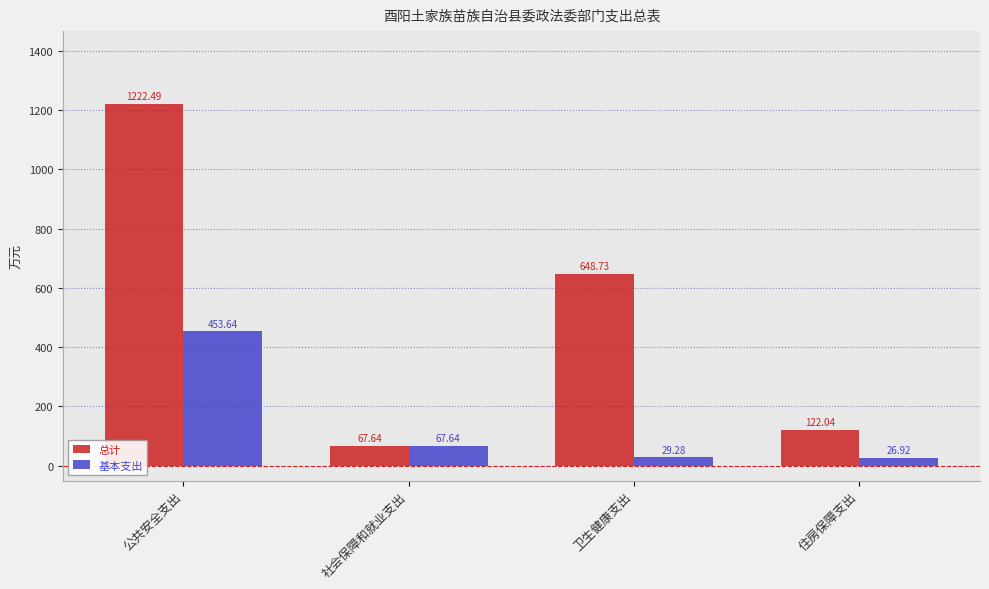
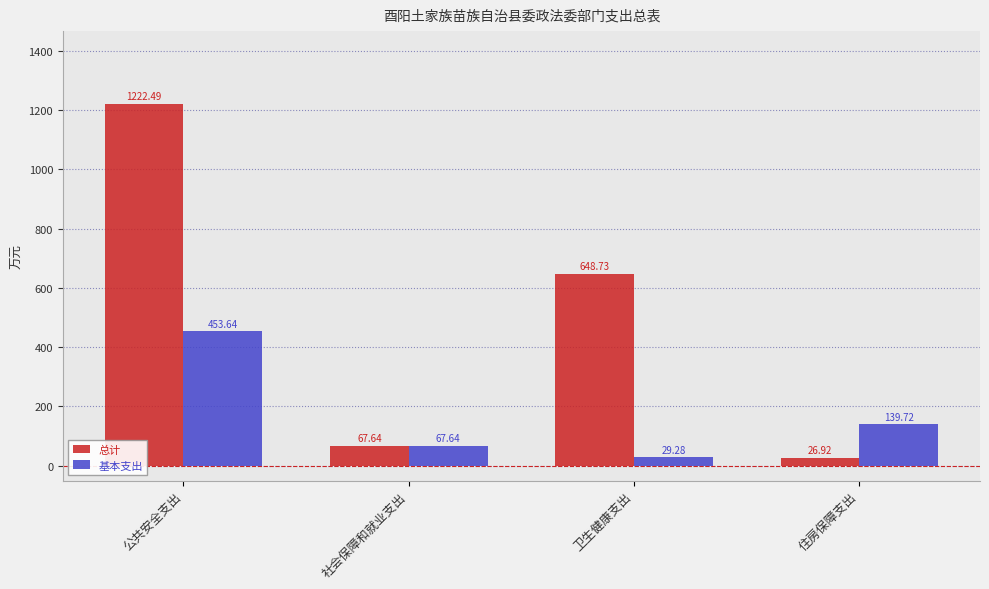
总计, 住房保障支出: 122.04 -> 26.92
基本支出, 住房保障支出: 26.92 -> 139.72
